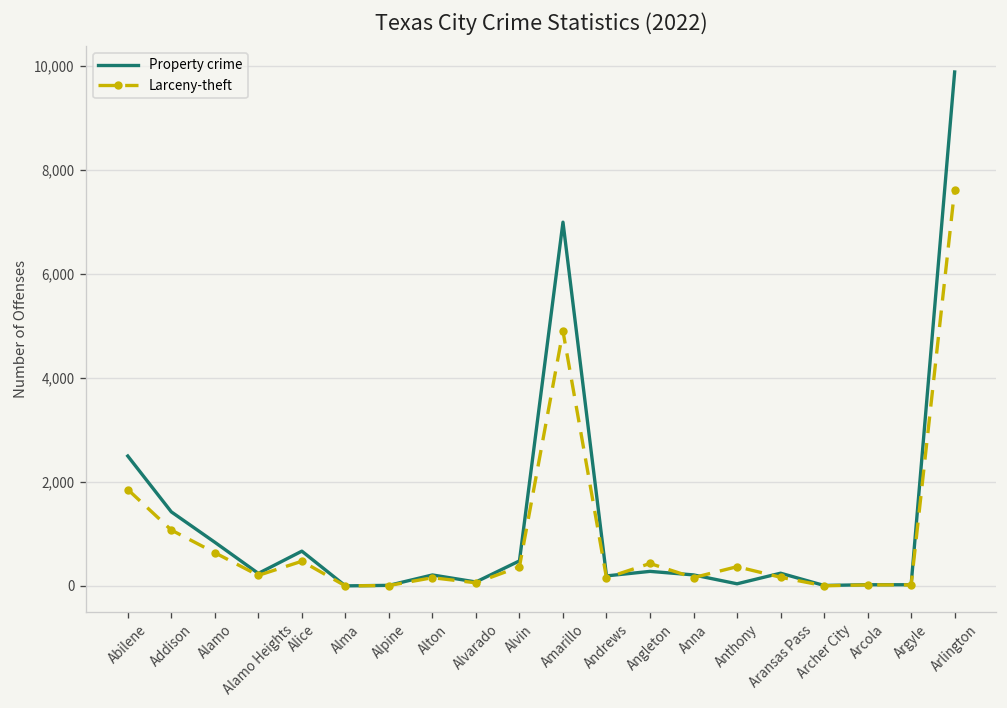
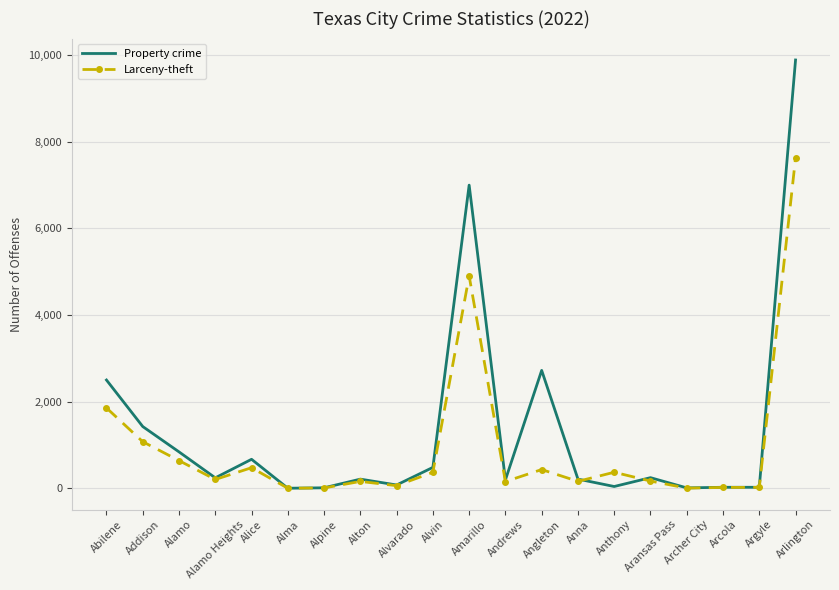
Property crime, Angleton: 300 -> 2,700
